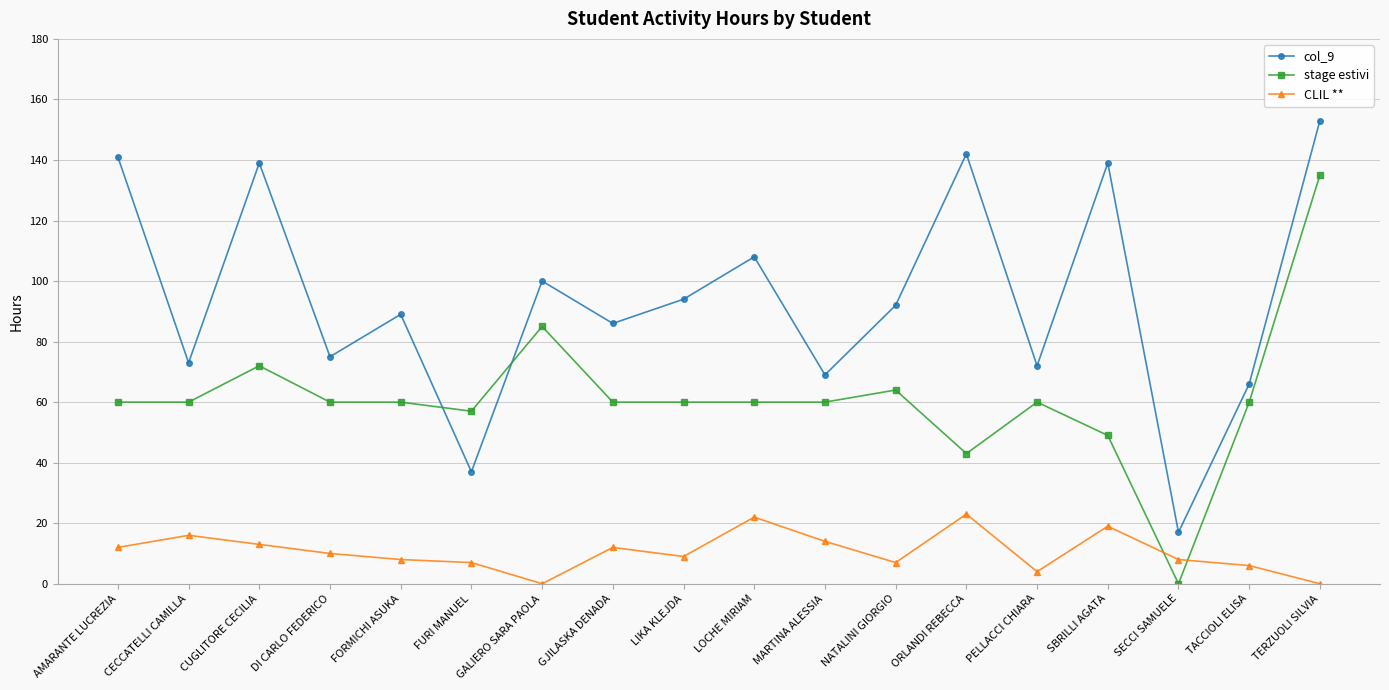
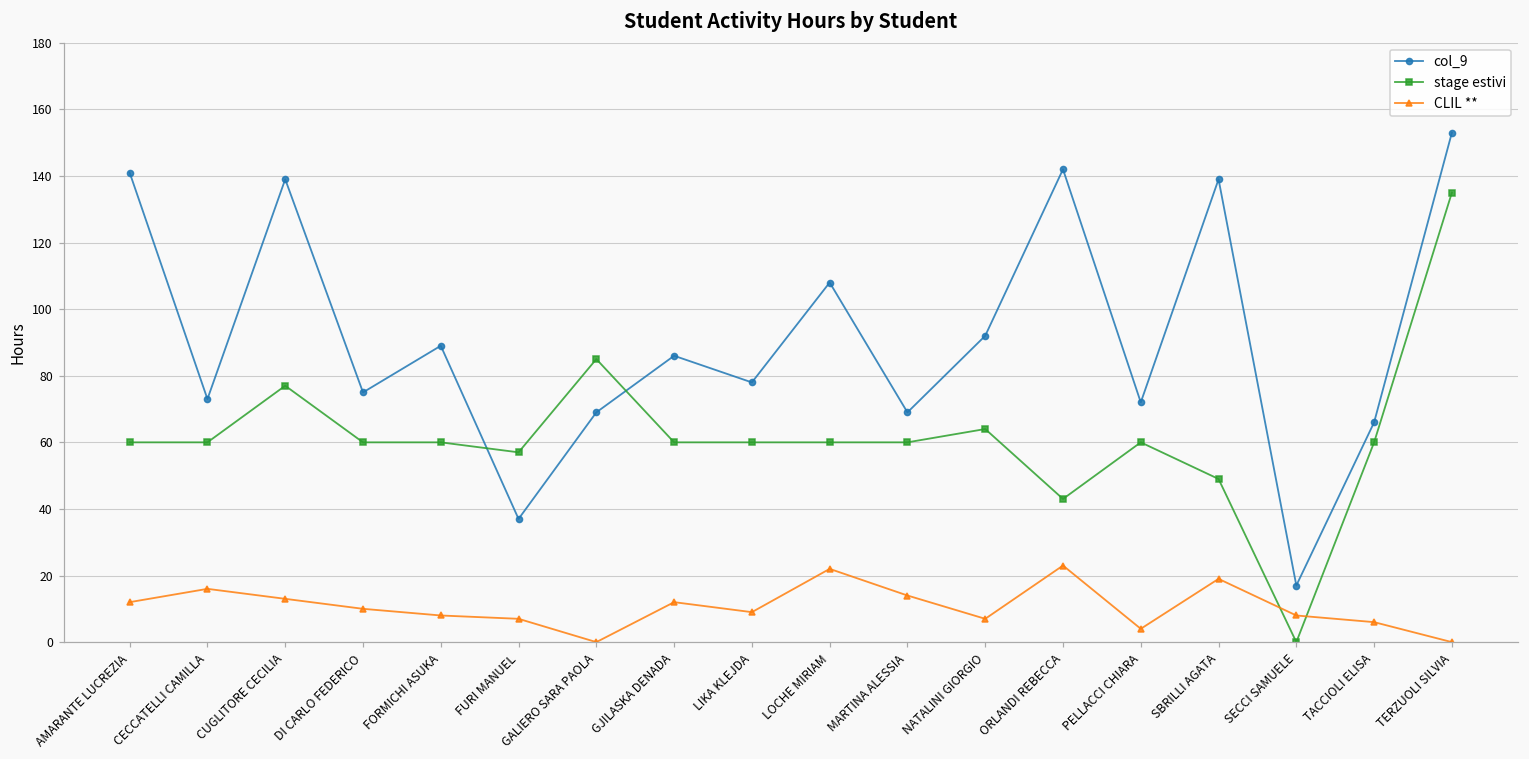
stage estivi, CUGLITORE CECILIA: 72 -> 77
col_9, GALIERO SARA PAOLA: 100 -> 69
col_9, LIKA KLEJDA: 94 -> 78
